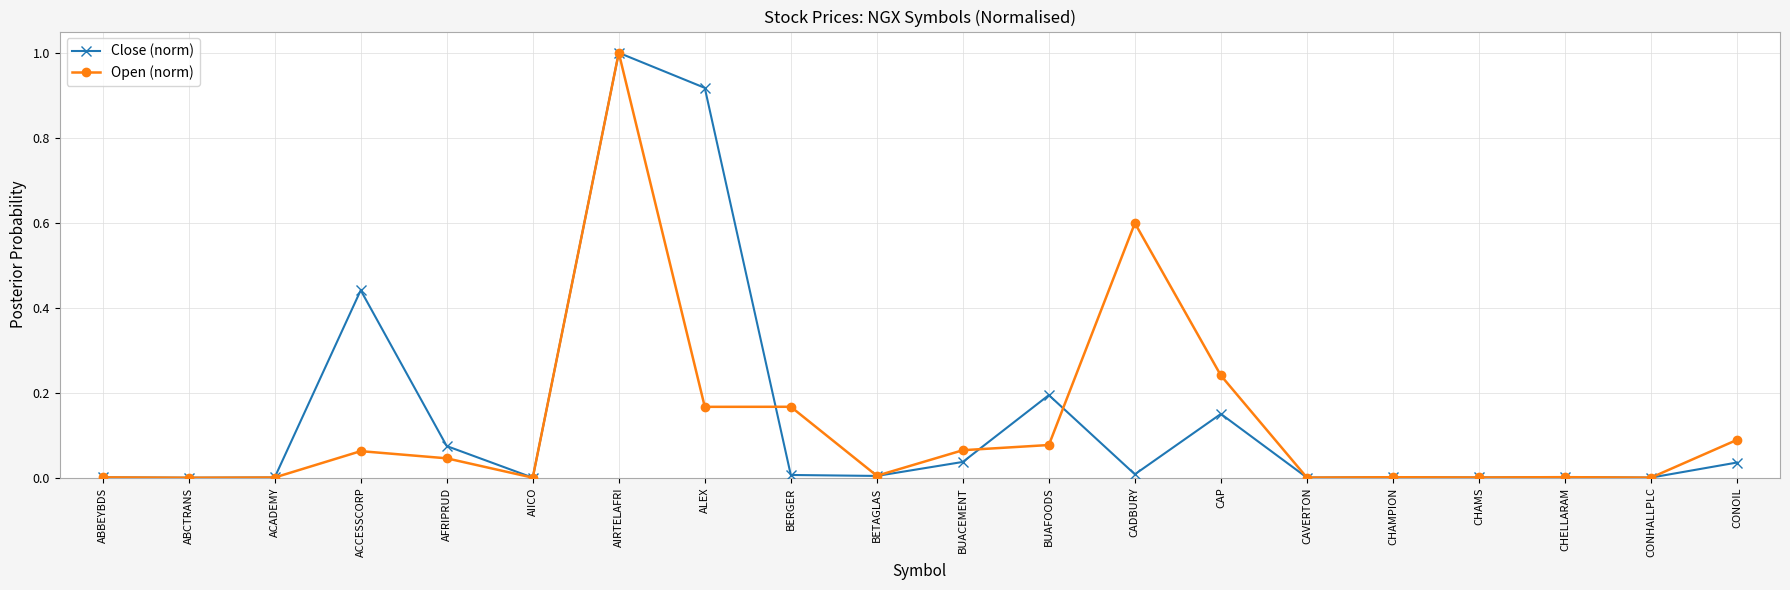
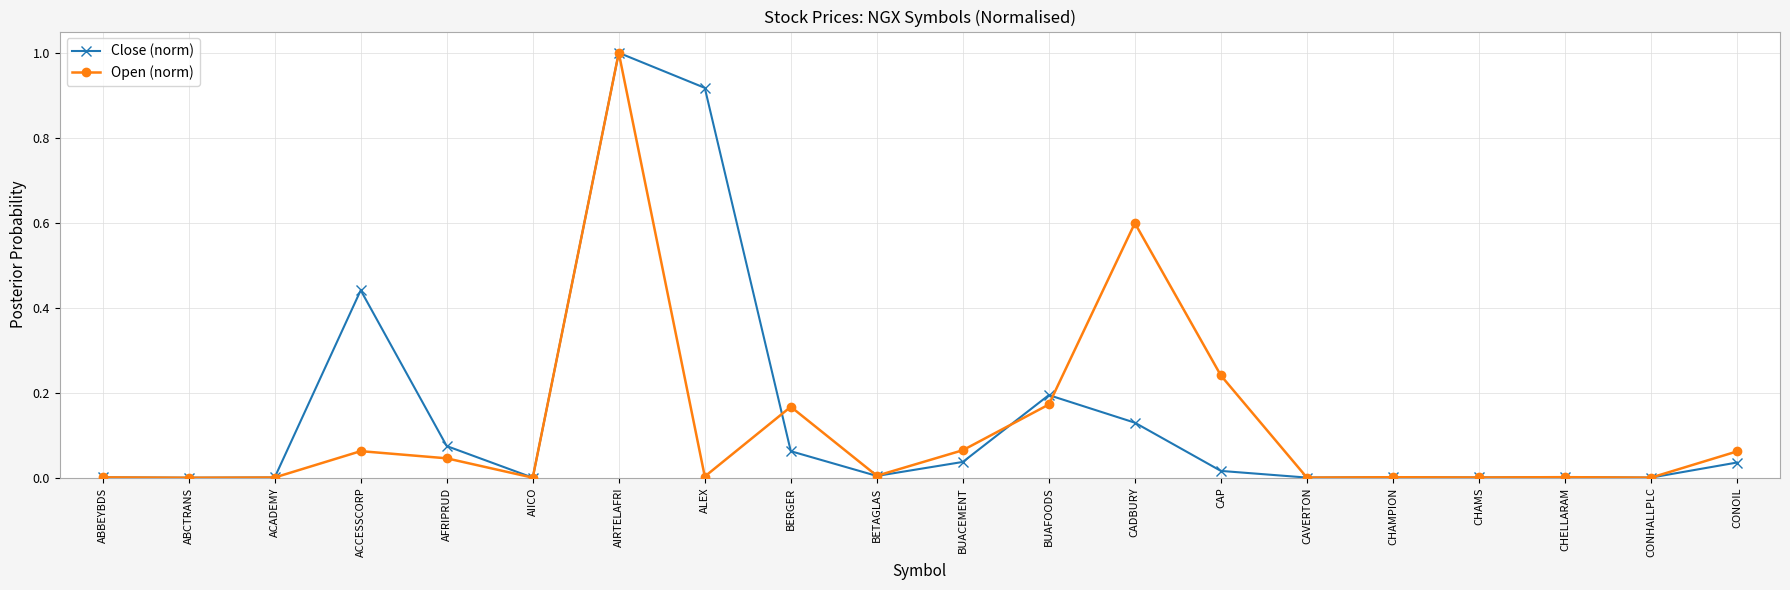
Open (norm), ALEX: 0.17 -> 0.00
Close (norm), BERGER: 0.01 -> 0.06
Open (norm), BUAFOODS: 0.08 -> 0.17
Close (norm), CADBURY: 0.01 -> 0.13
Close (norm), CAP: 0.15 -> 0.02
Open (norm), CONOIL: 0.09 -> 0.06
